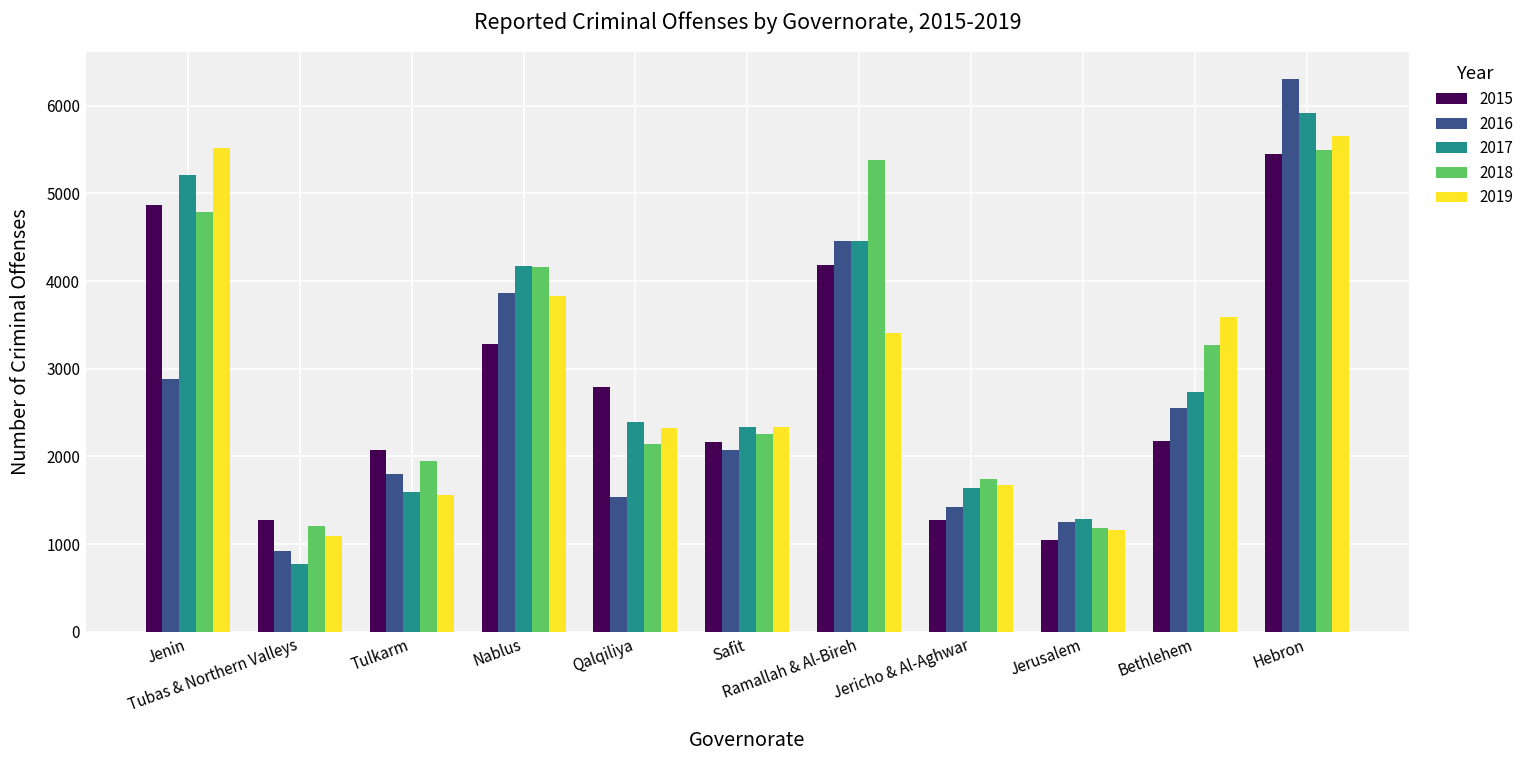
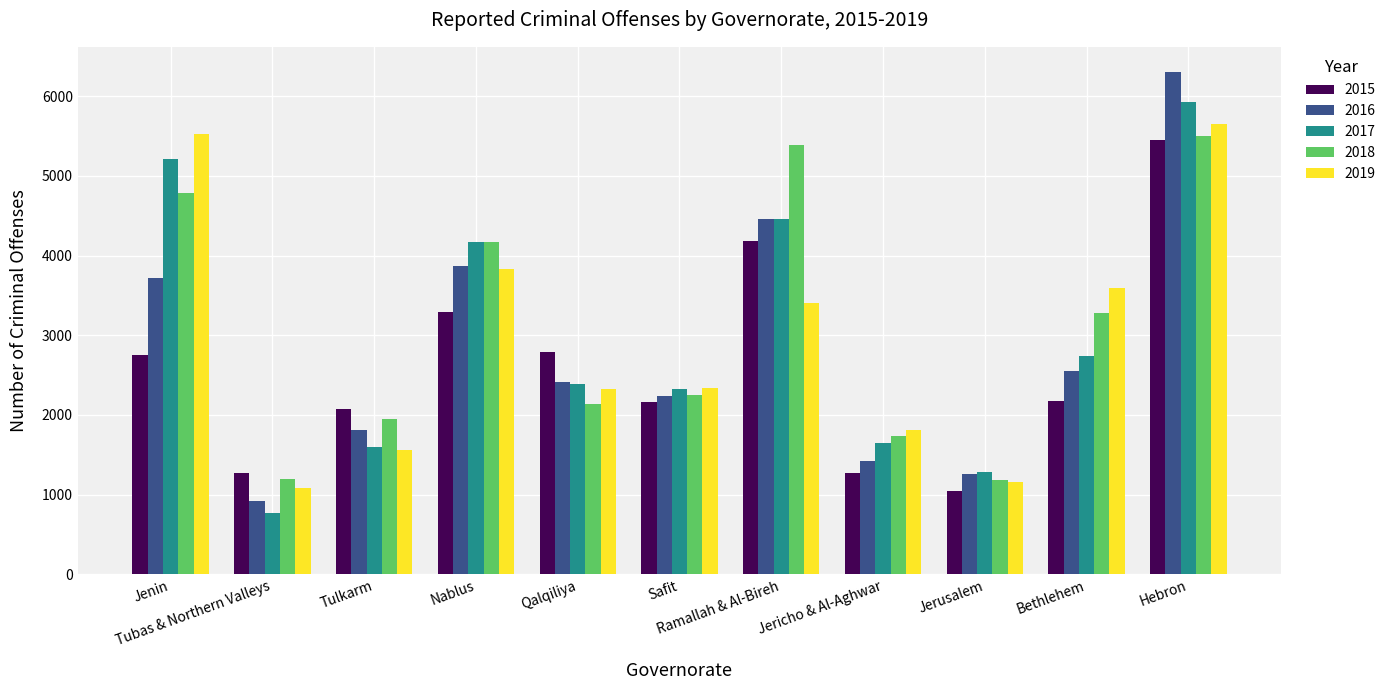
2015, Jenin: 4900 -> 2700
2016, Jenin: 2900 -> 3700
2016, Qalqiliya: 1500 -> 2400
2016, Safit: 2100 -> 2200
2019, Jericho & Al-Aghwar: 1700 -> 1800
